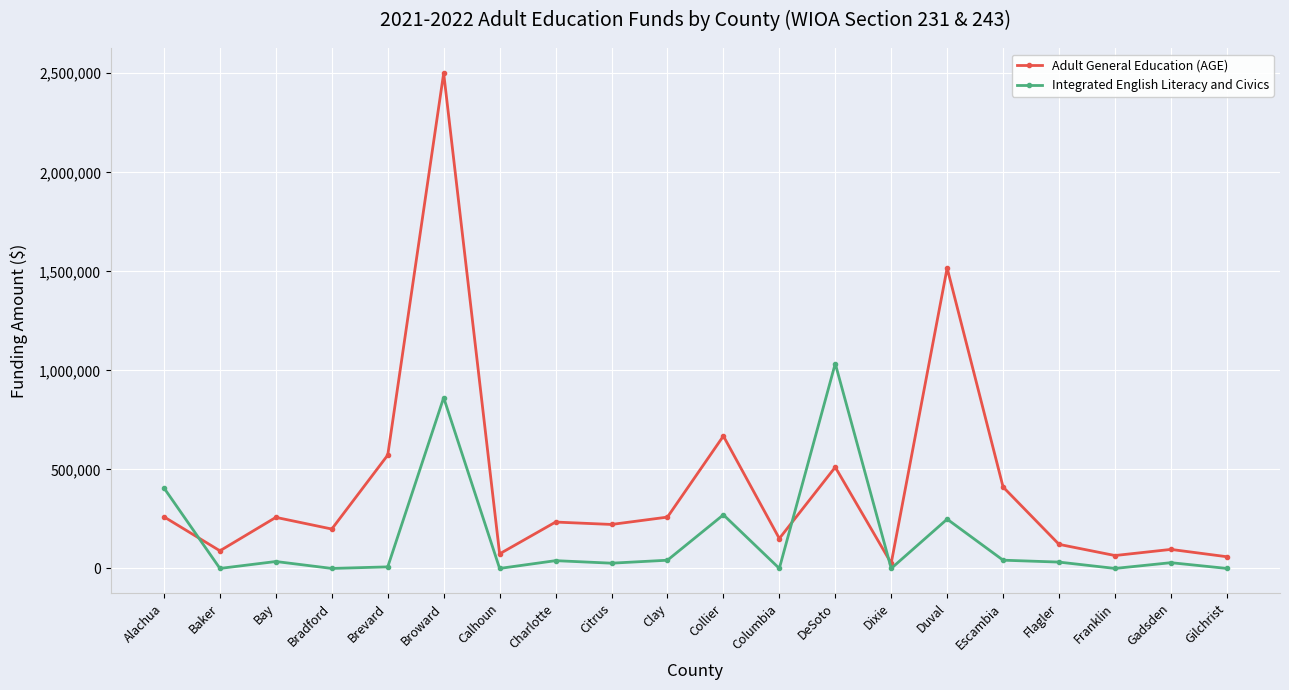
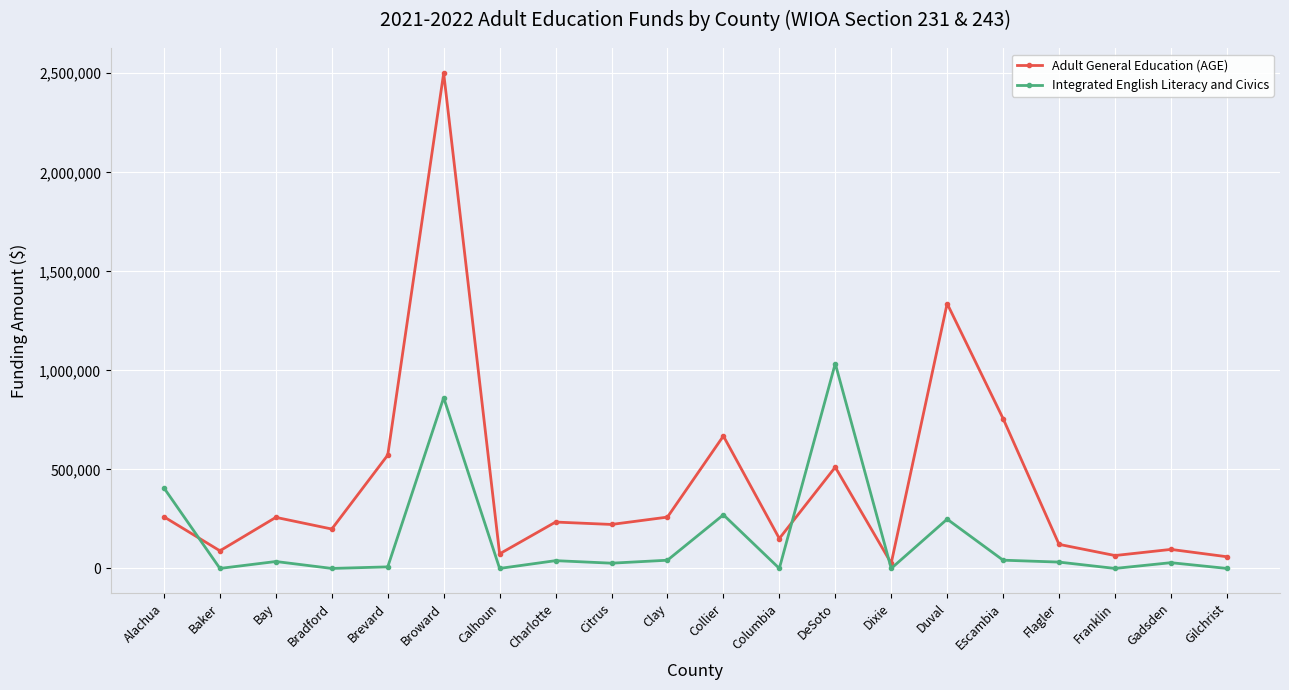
Adult General Education (AGE), Duval: 1,520,000 -> 1,340,000
Adult General Education (AGE), Escambia: 410,000 -> 760,000
